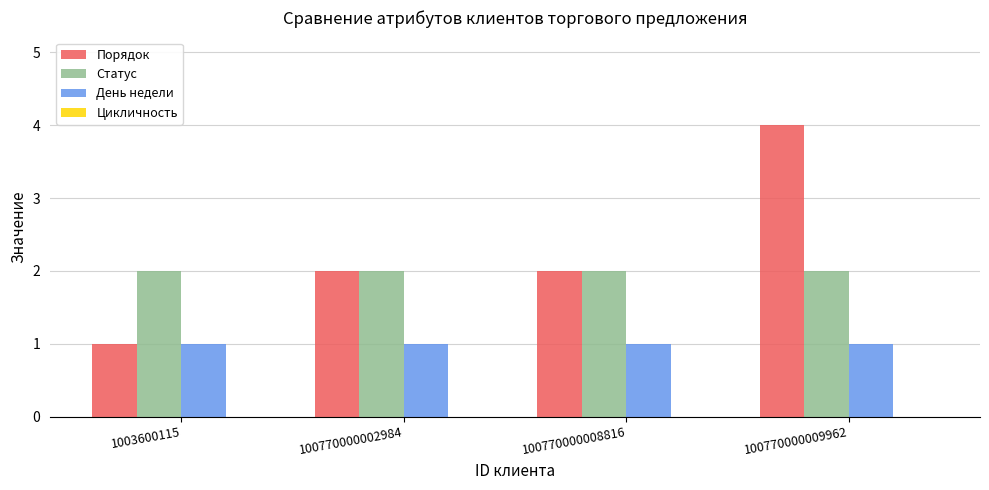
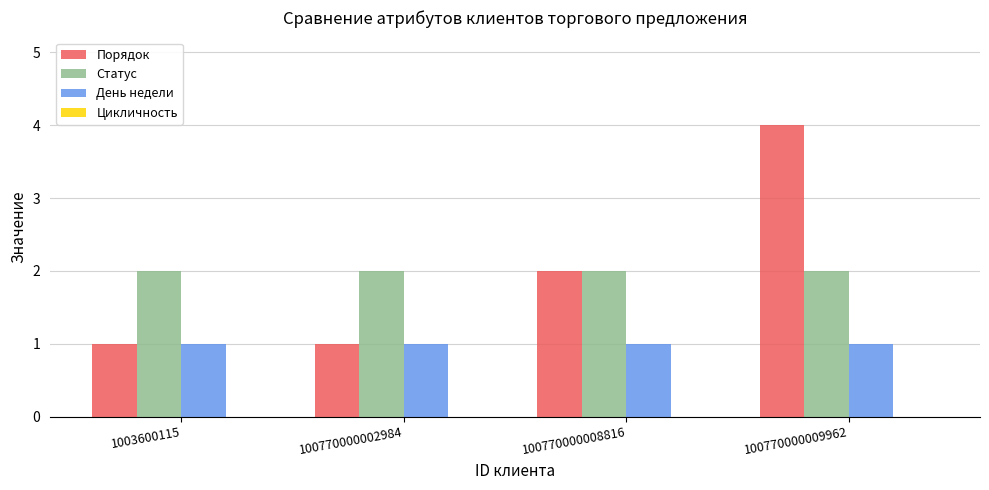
Порядок, 100770000002984: 2 -> 1
